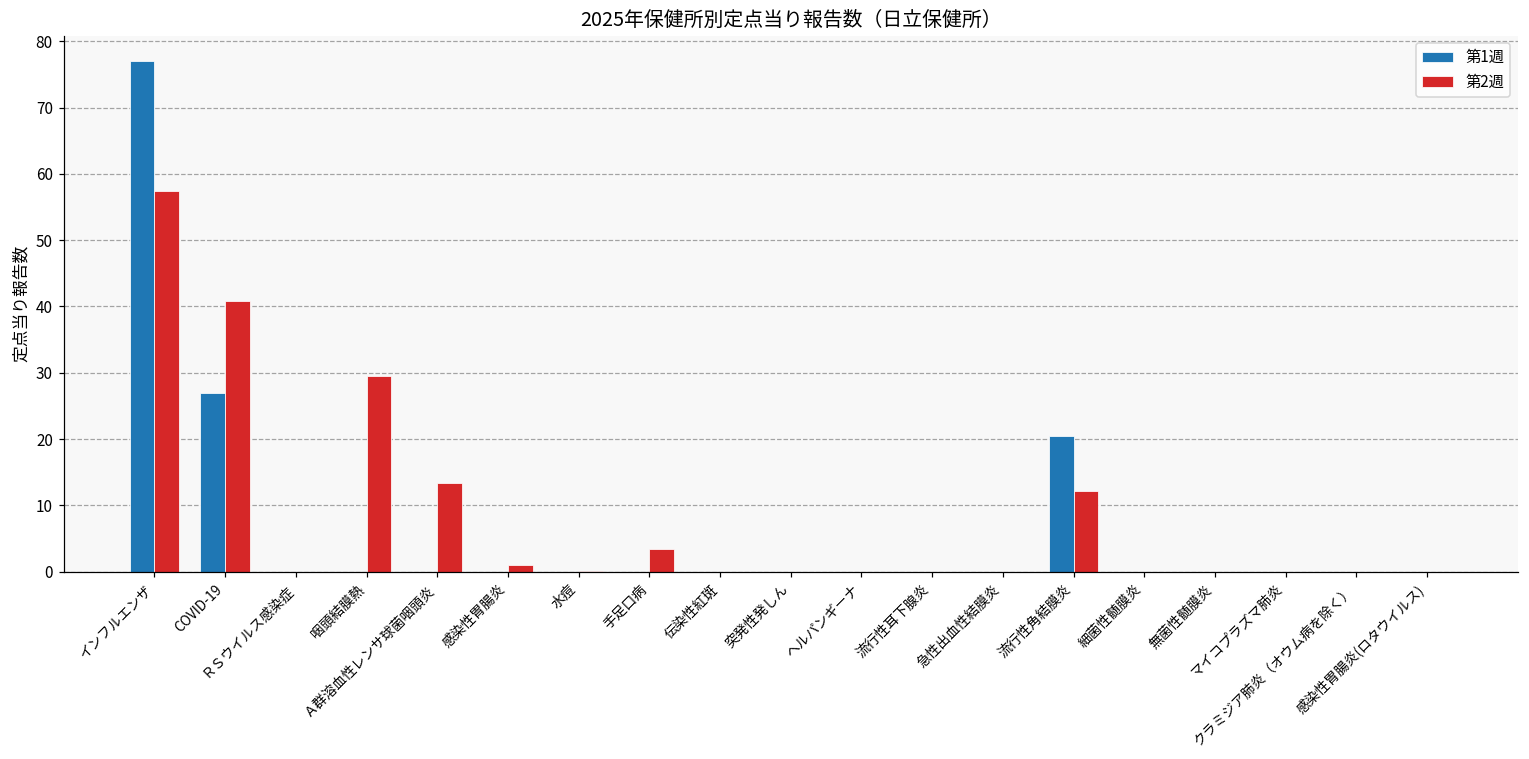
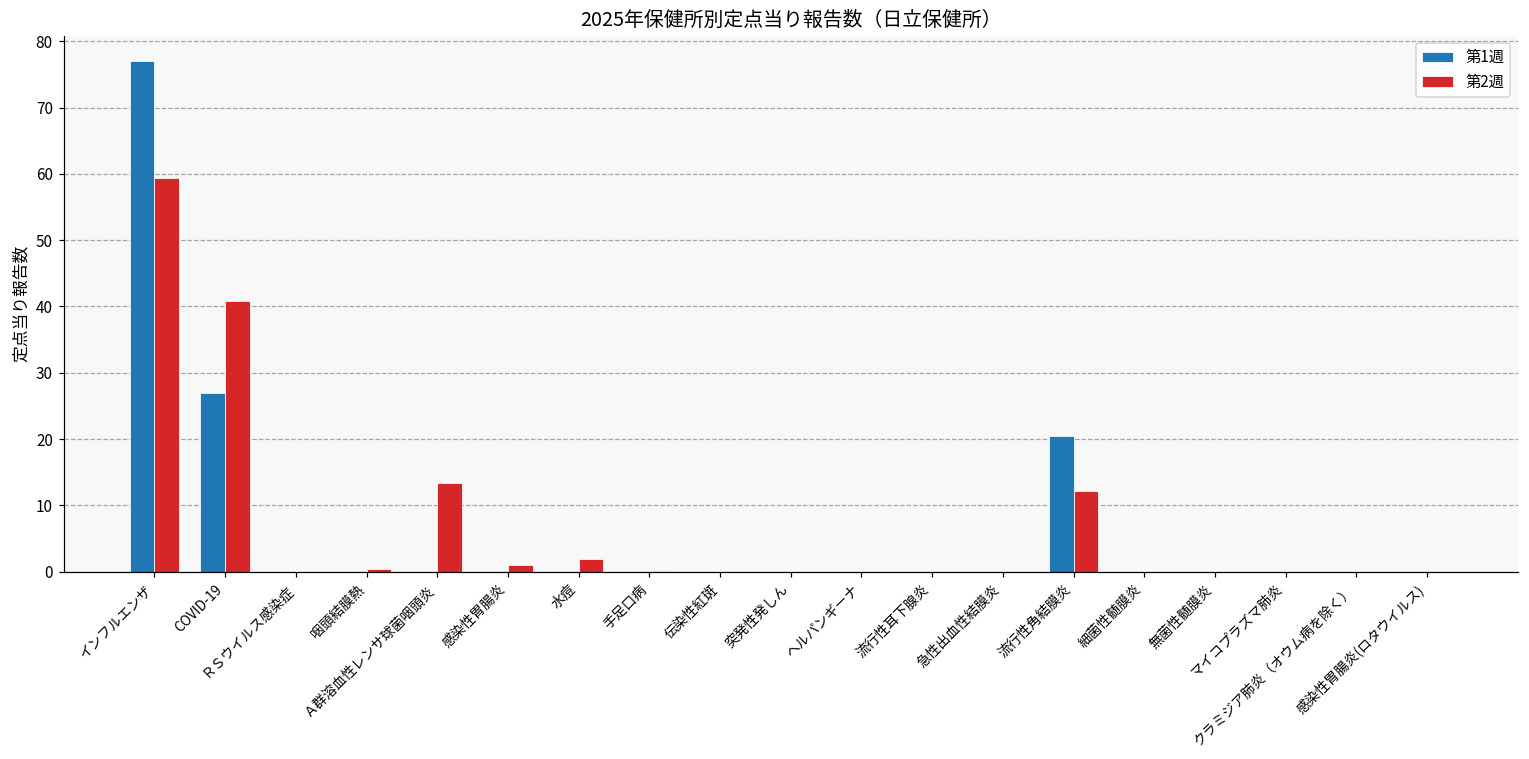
第2週, インフルエンザ: 57 -> 59
第2週, 咽頭結膜熱: 29 -> 0
第2週, 水痘: 0 -> 2
第2週, 手足口病: 3 -> 0
